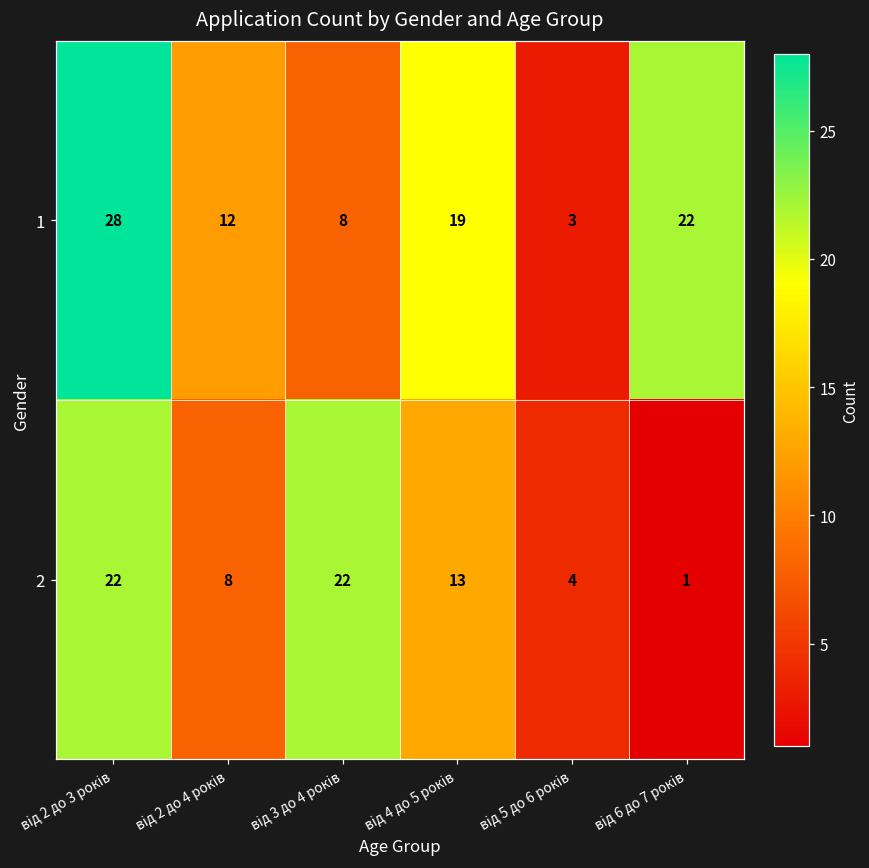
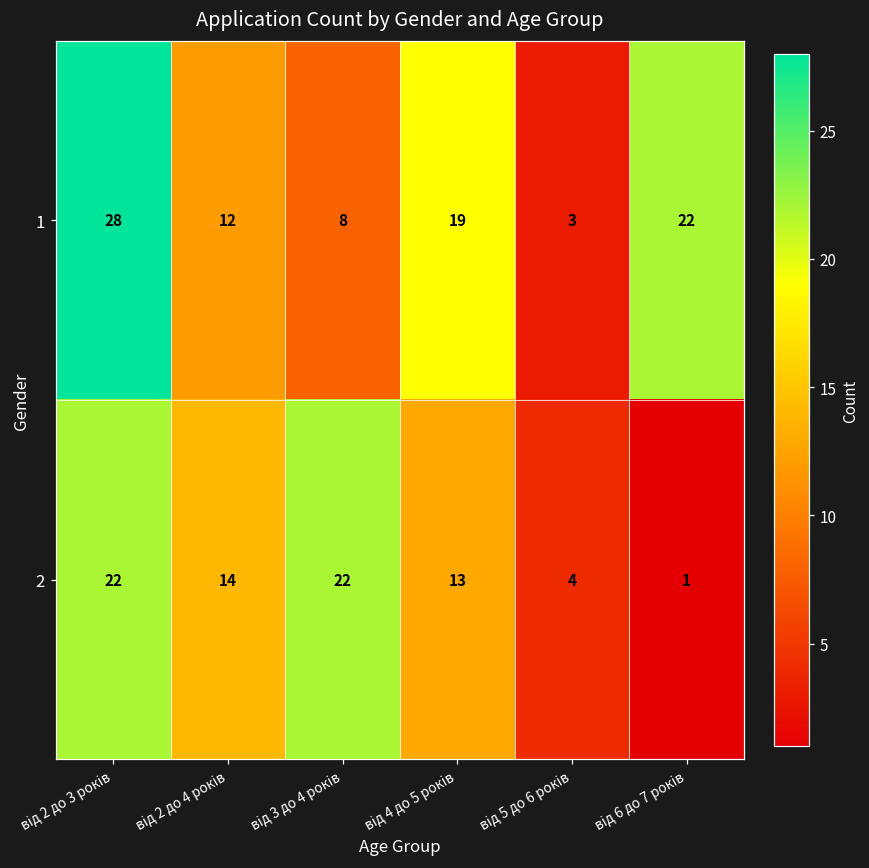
2, від 2 до 4 років: 8 -> 14
